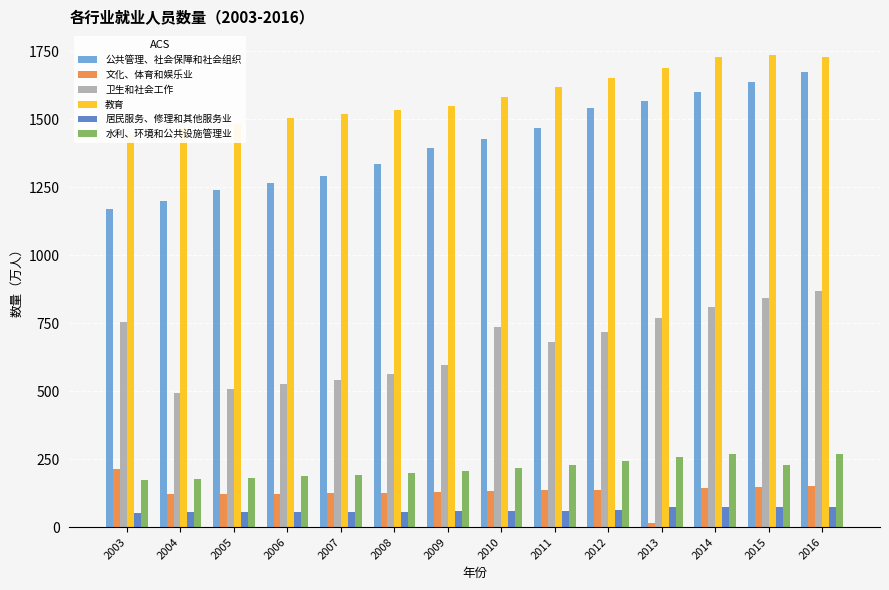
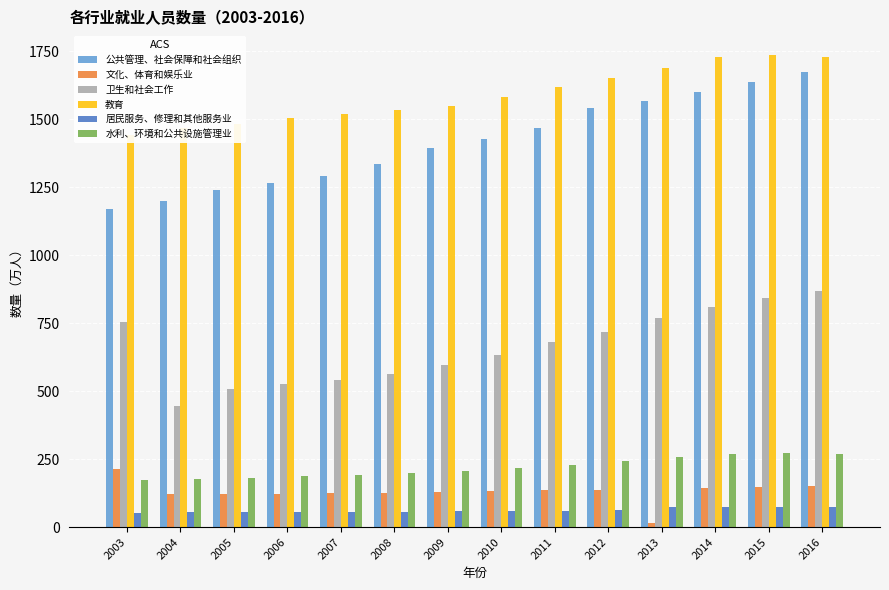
卫生和社会工作, 2004: 490 -> 440
卫生和社会工作, 2010: 740 -> 630
水利、环境和公共设施管理业, 2015: 230 -> 270
